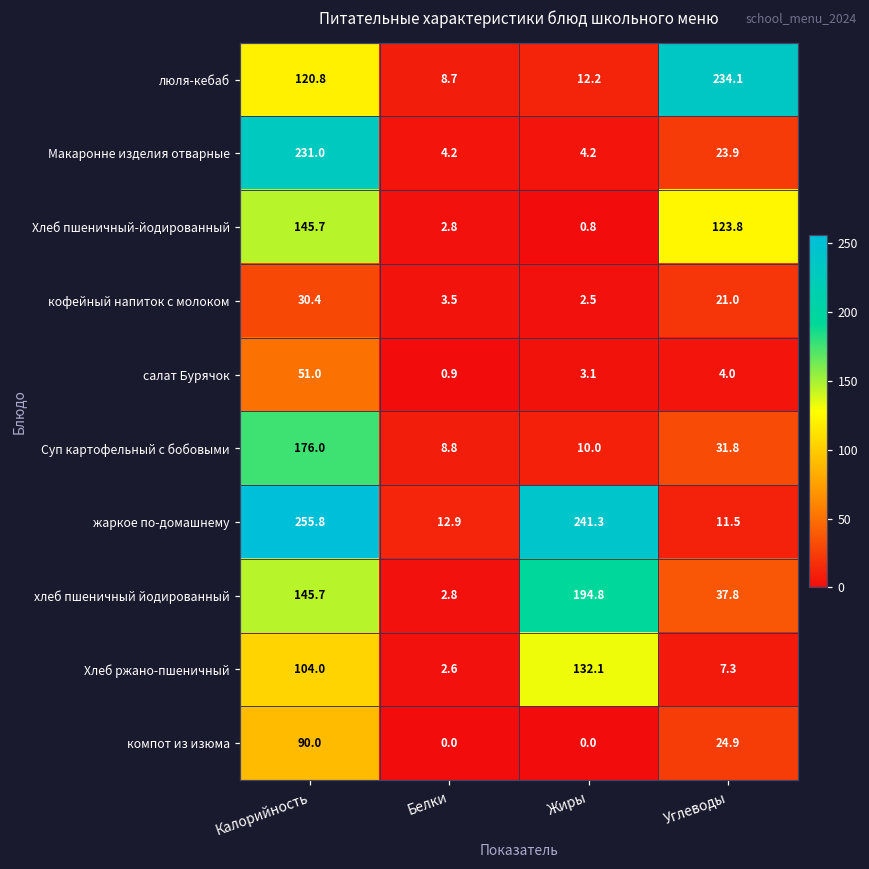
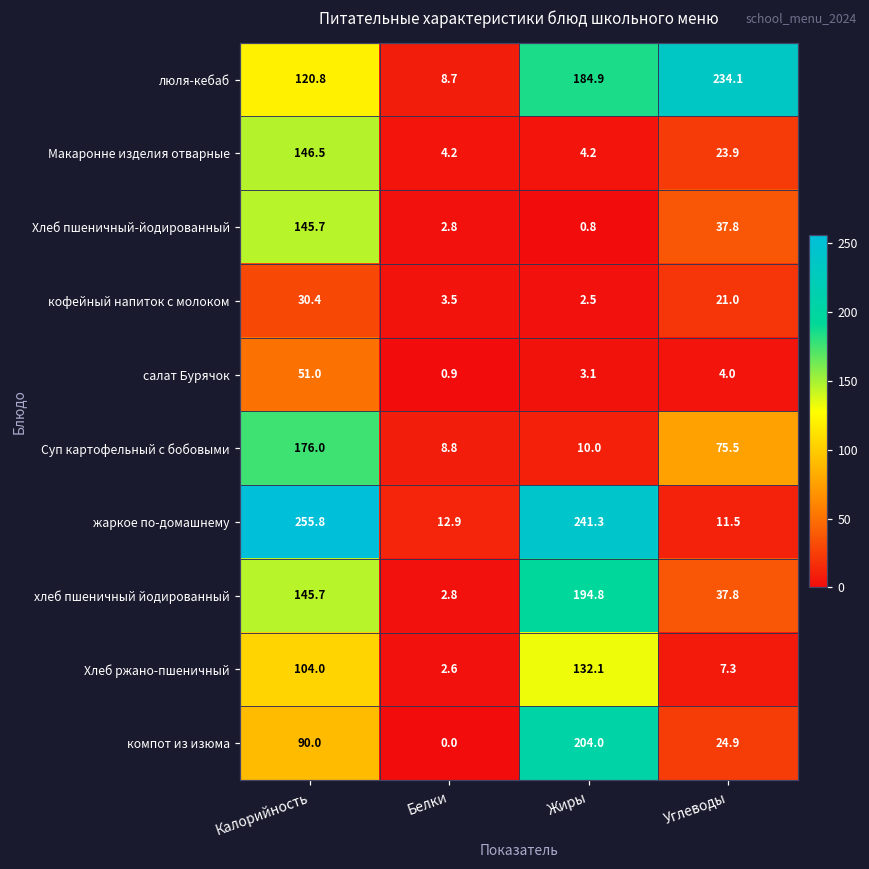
люля-кебаб, Жиры: 12.2 -> 184.9
Макаронне изделия отварные, Калорийность: 231.0 -> 146.5
Хлеб пшеничный-йодированный, Углеводы: 123.8 -> 37.8
Суп картофельный с бобовыми, Углеводы: 31.8 -> 75.5
компот из изюма, Жиры: 0.0 -> 204.0
